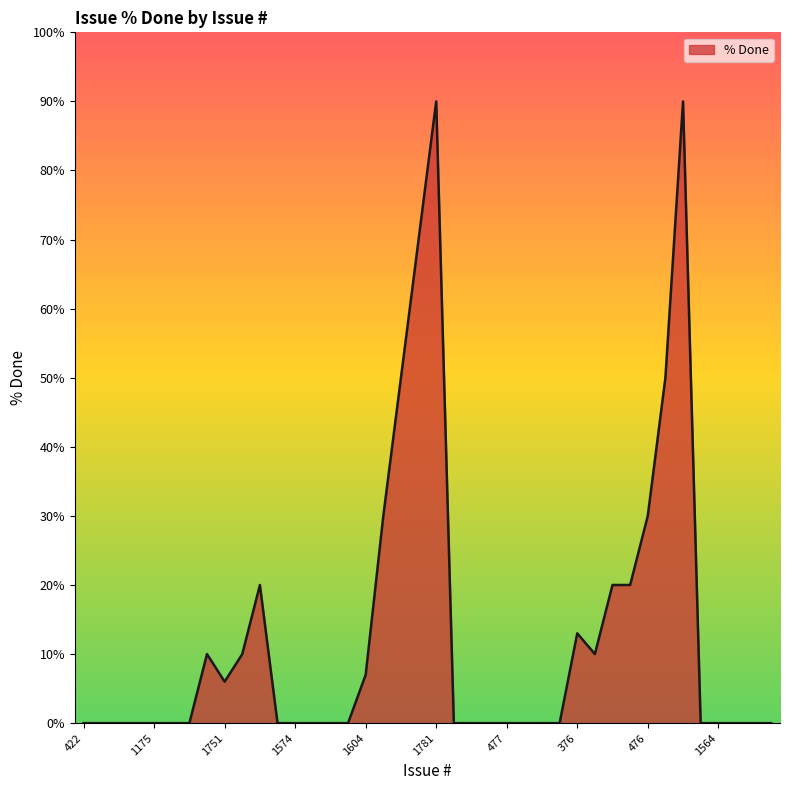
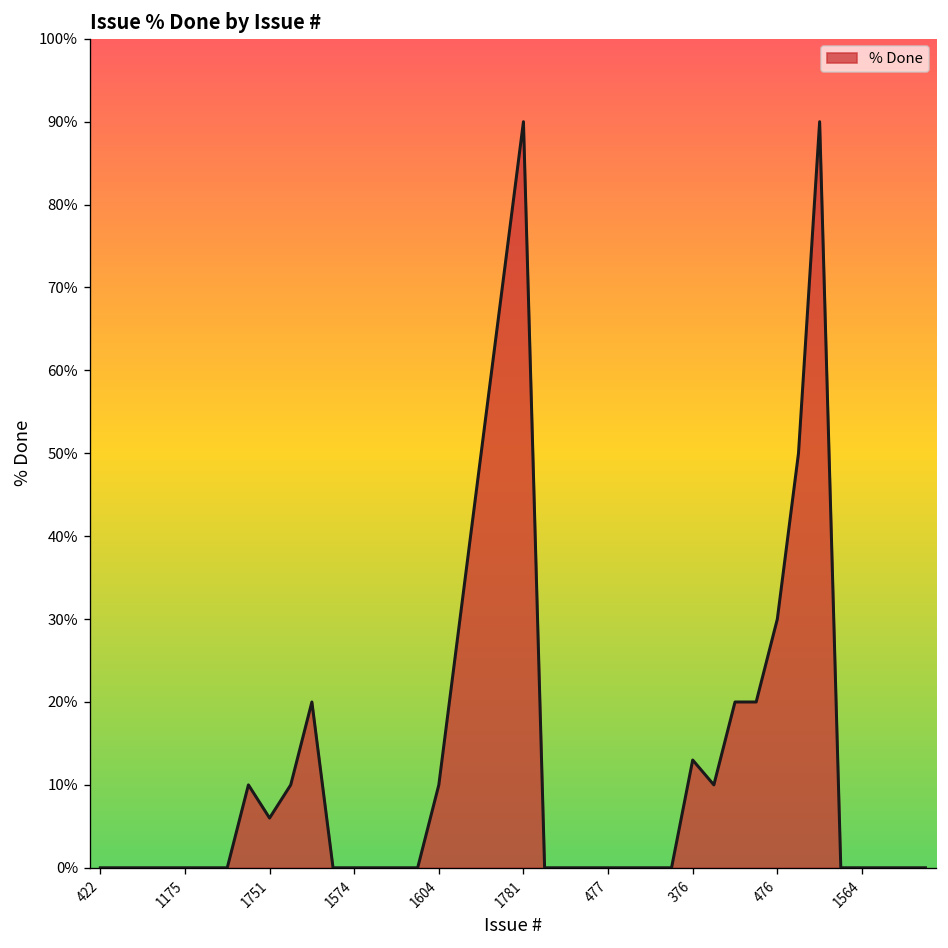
1604: 7% -> 10%
